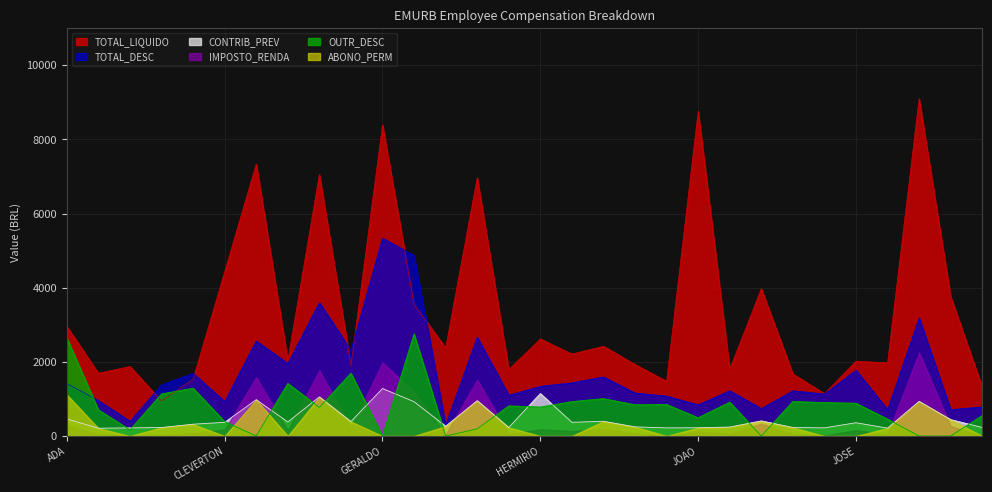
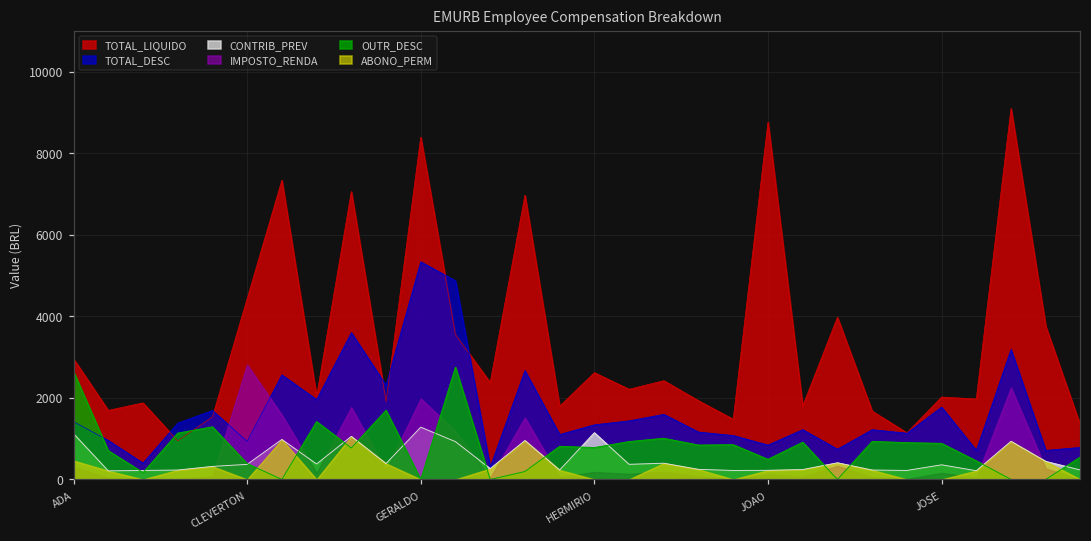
CONTRIB_PREV, ADA: 500 -> 1100
ABONO_PERM, ADA: 1100 -> 500
IMPOSTO_RENDA, CLEVERTON: 200 -> 2800
